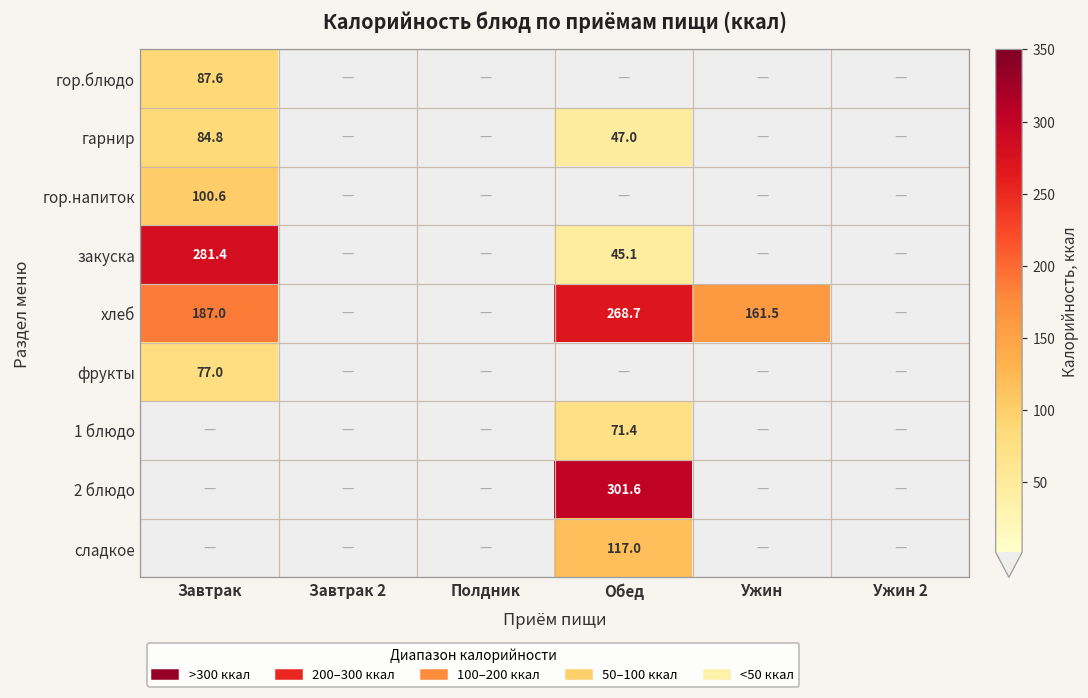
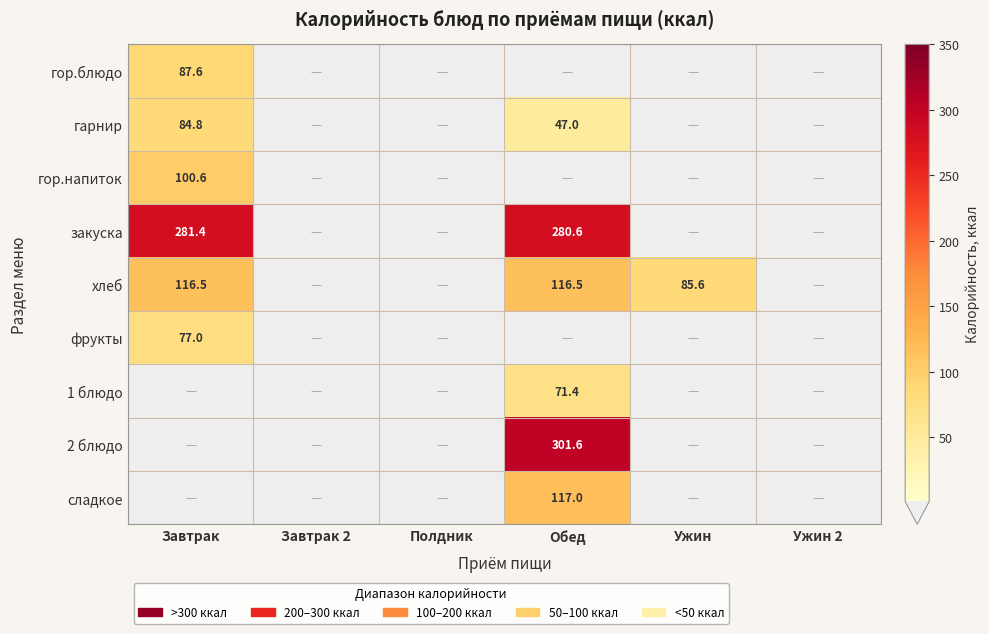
закуска, Обед: 45.1 -> 280.6
хлеб, Завтрак: 187.0 -> 116.5
хлеб, Обед: 268.7 -> 116.5
хлеб, Ужин: 161.5 -> 85.6
